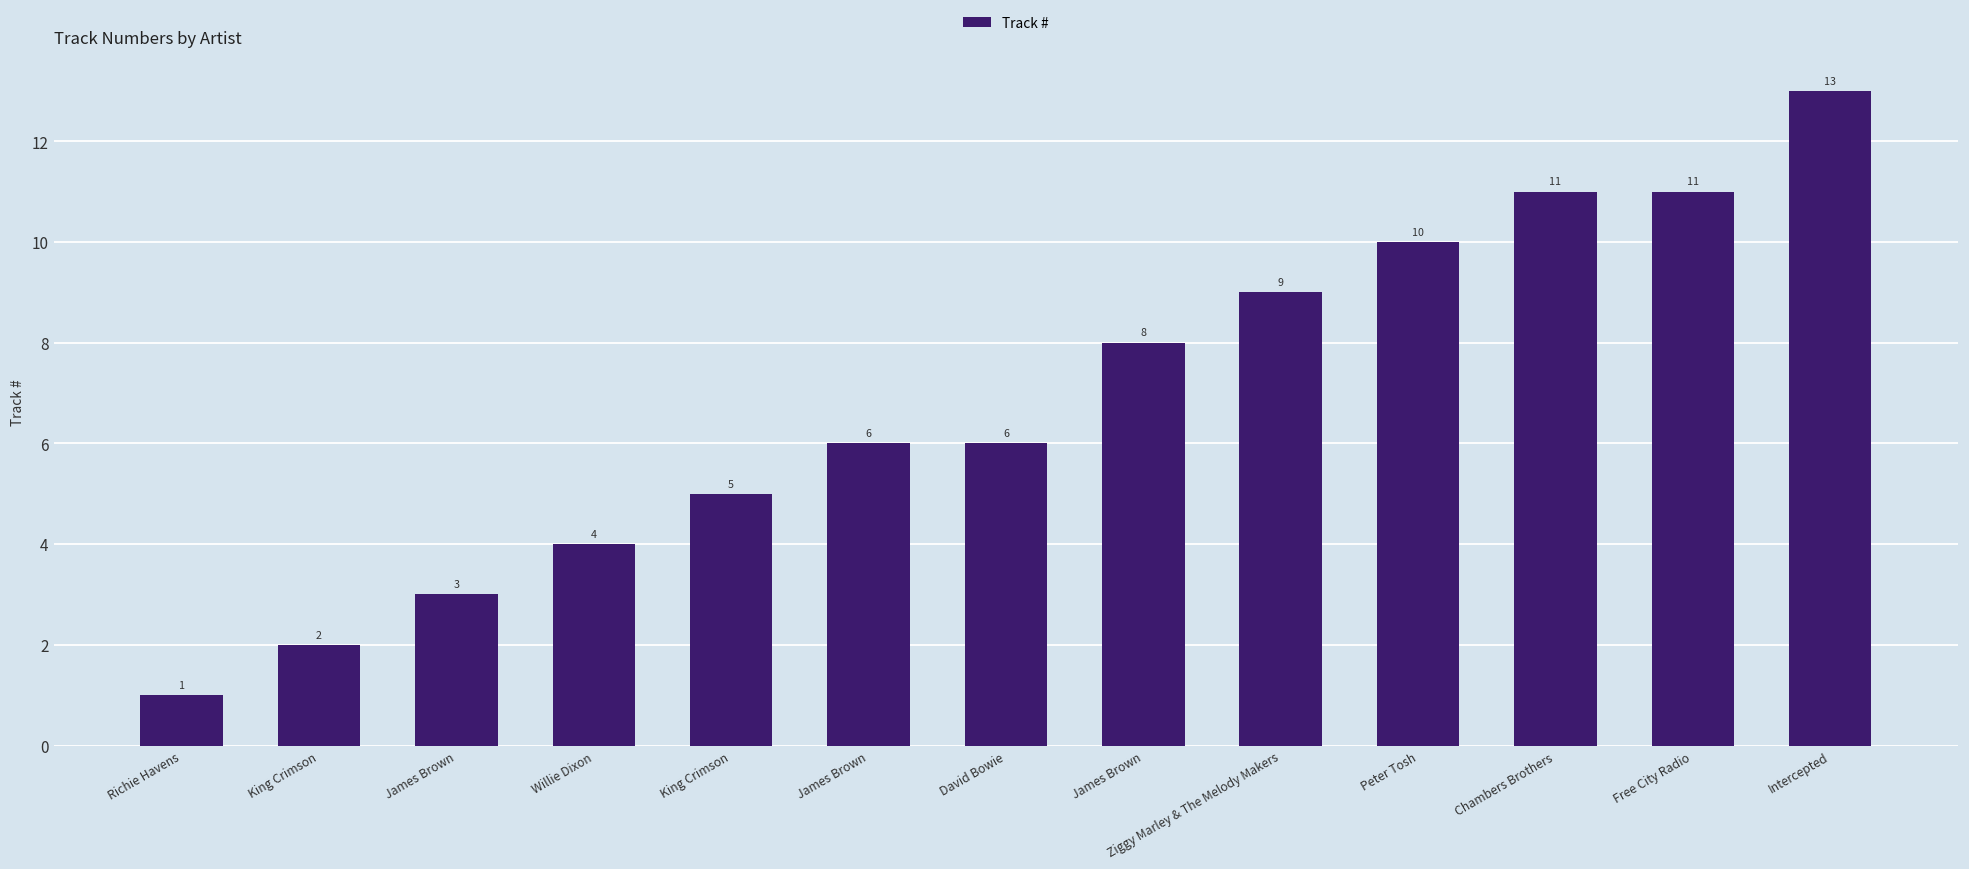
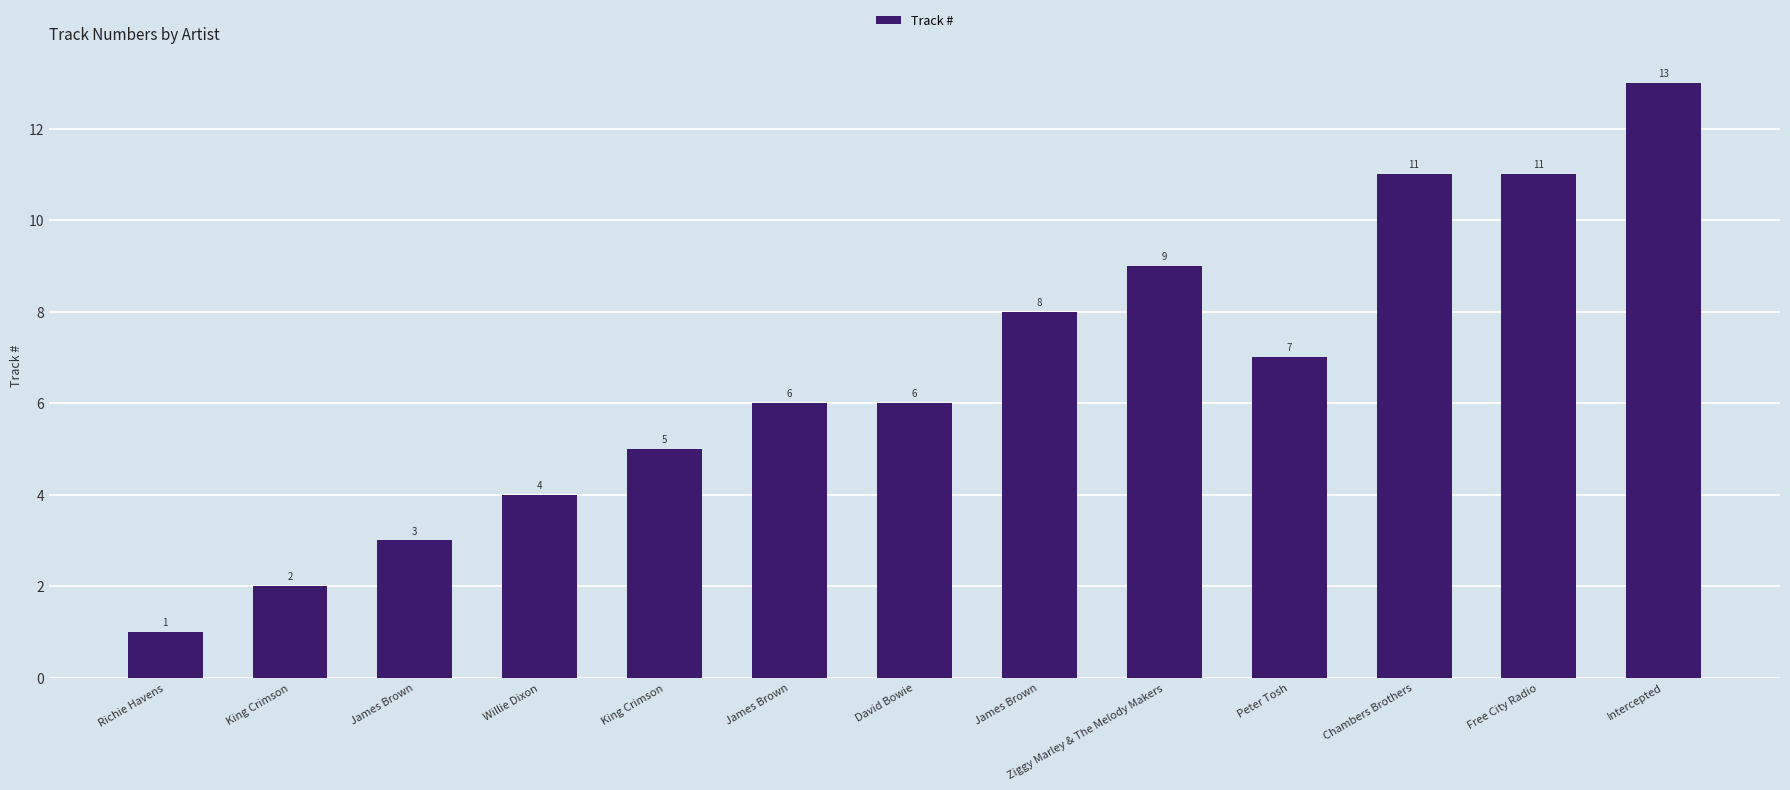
Peter Tosh: 10 -> 7
